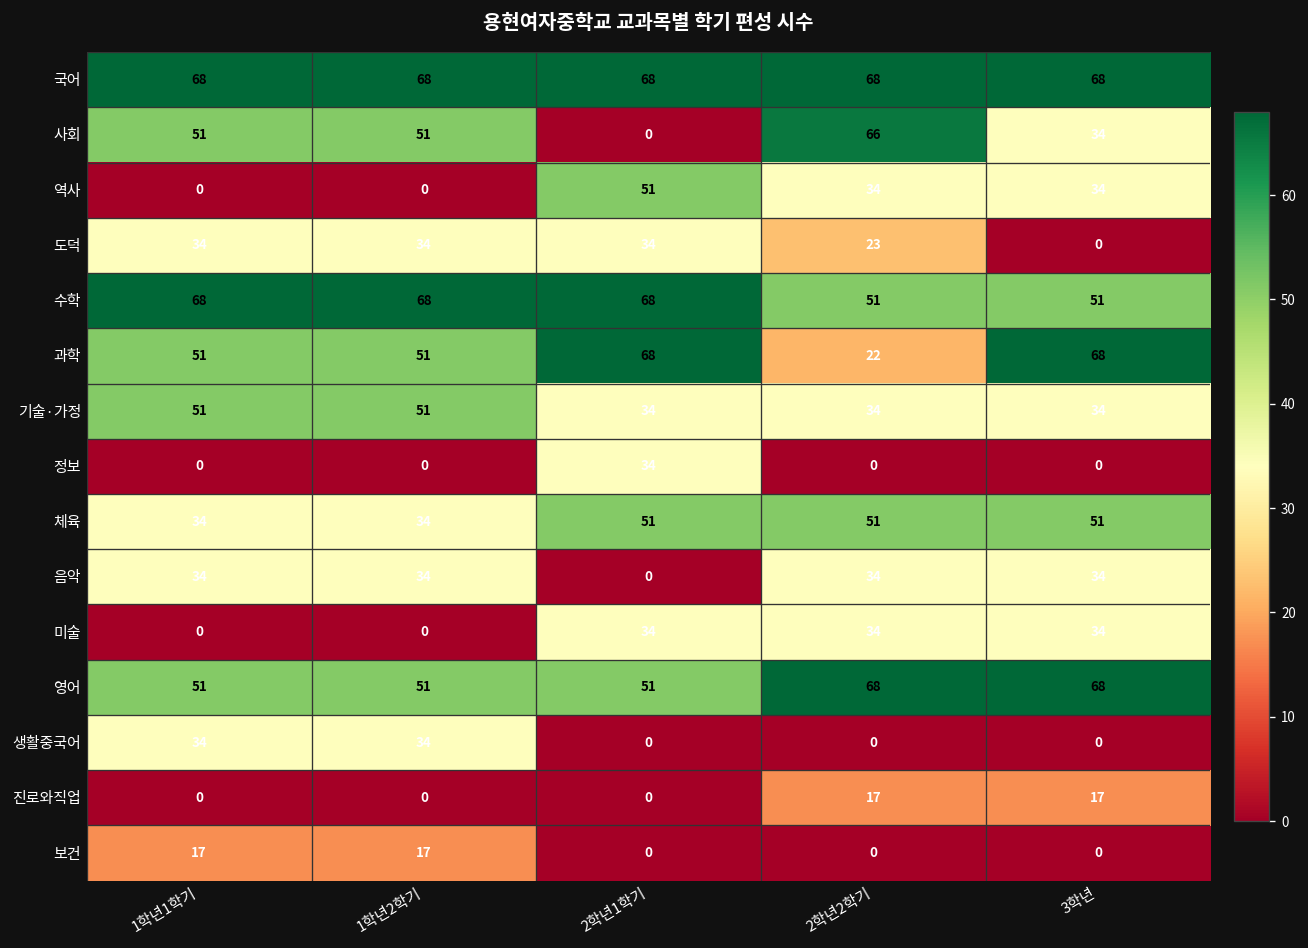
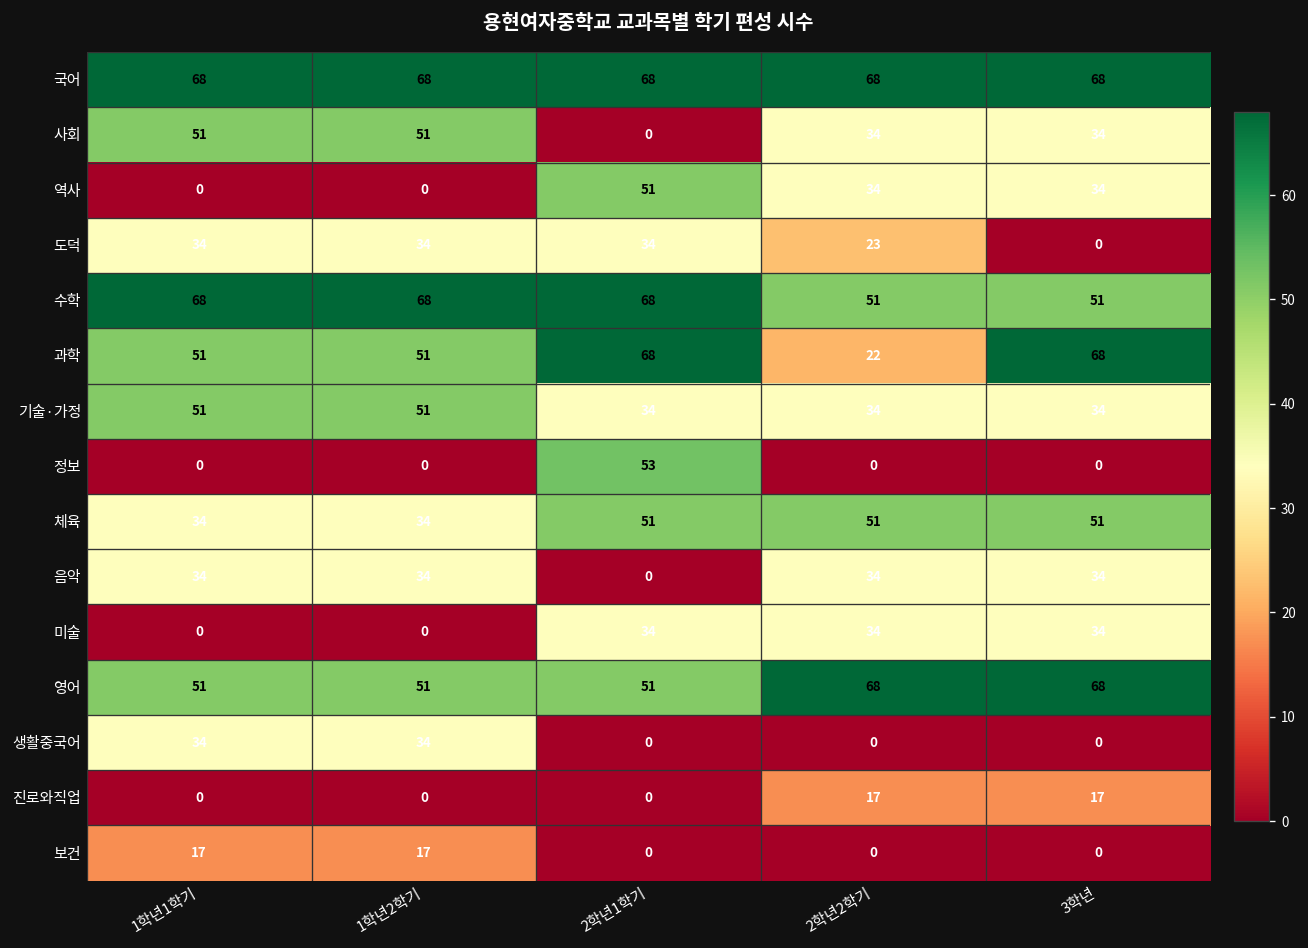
사회, 2학년2학기: 66 -> 34
정보, 2학년1학기: 34 -> 53
